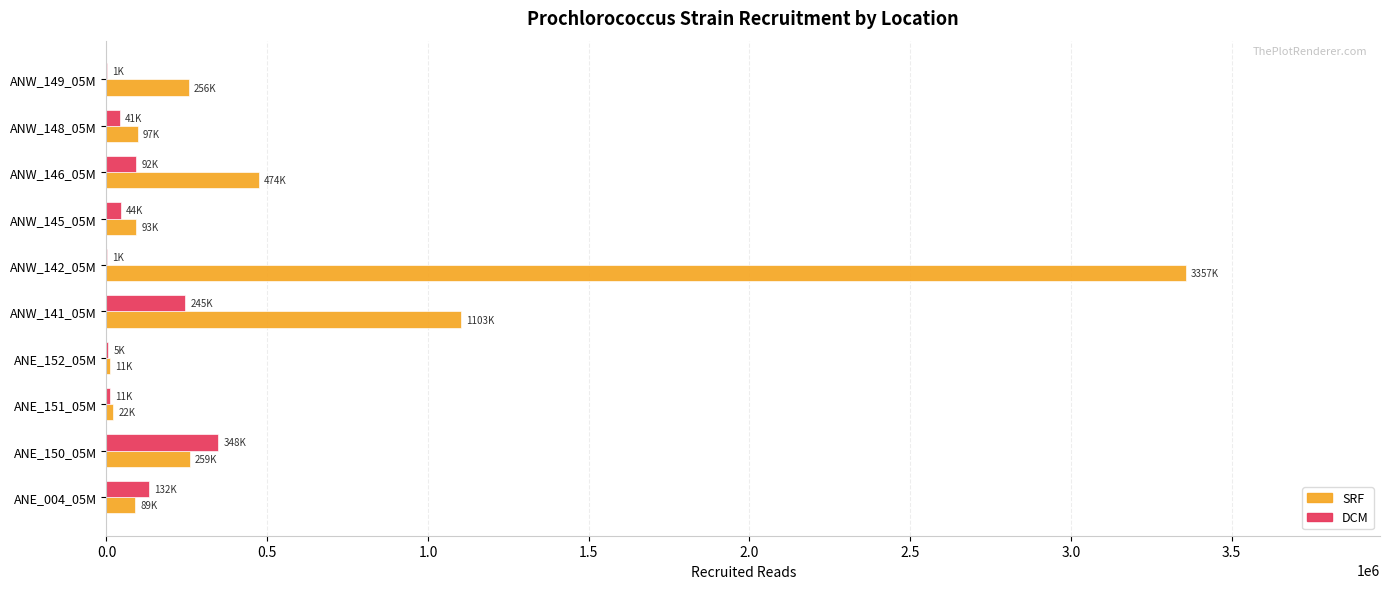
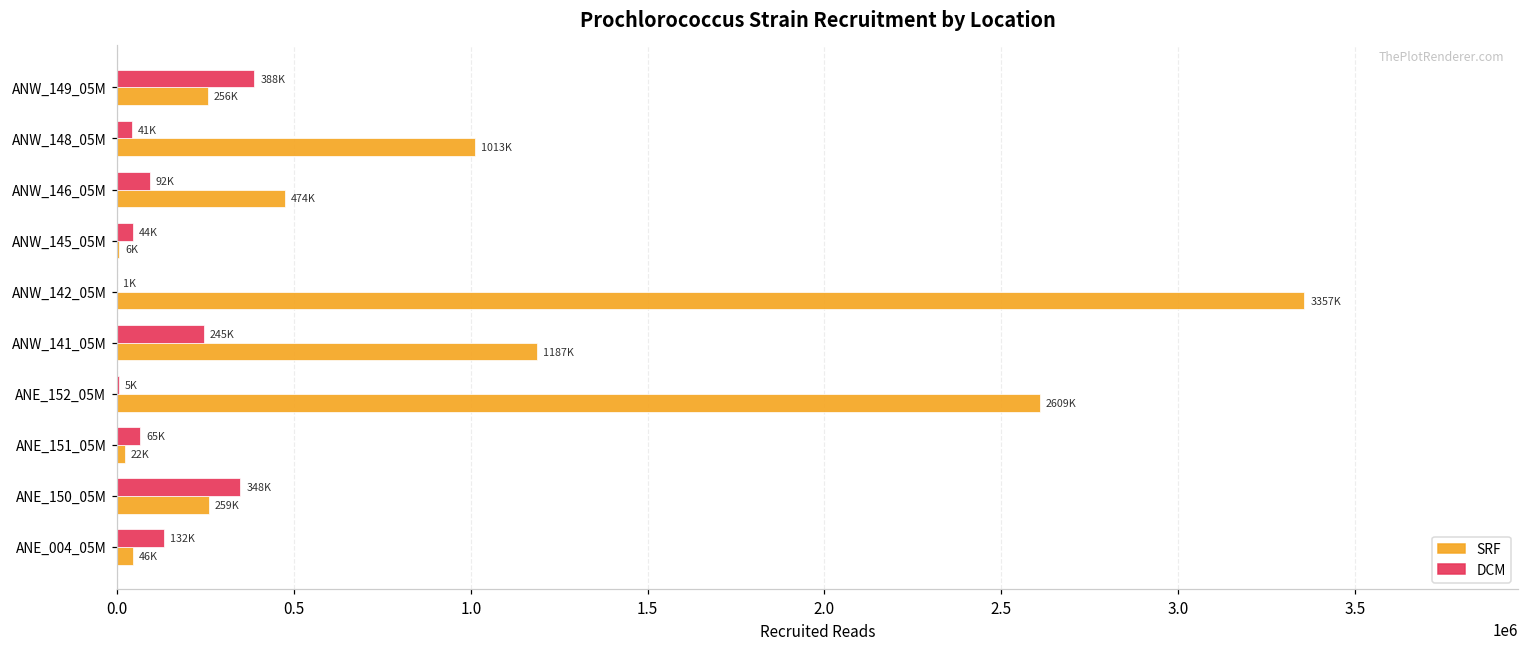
DCM, ANW_149_05M: 1K -> 388K
SRF, ANW_148_05M: 97K -> 1013K
SRF, ANW_145_05M: 93K -> 6K
SRF, ANW_141_05M: 1103K -> 1187K
SRF, ANE_152_05M: 11K -> 2609K
DCM, ANE_151_05M: 11K -> 65K
SRF, ANE_004_05M: 89K -> 46K
